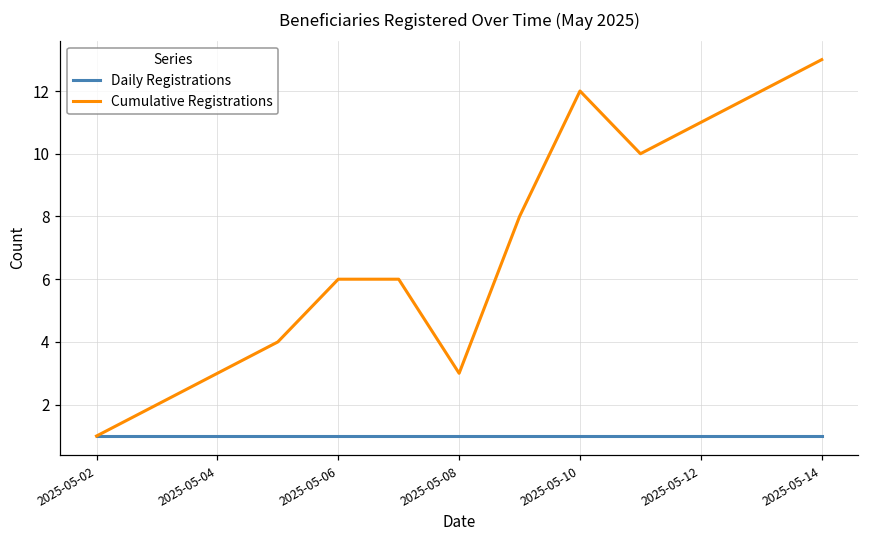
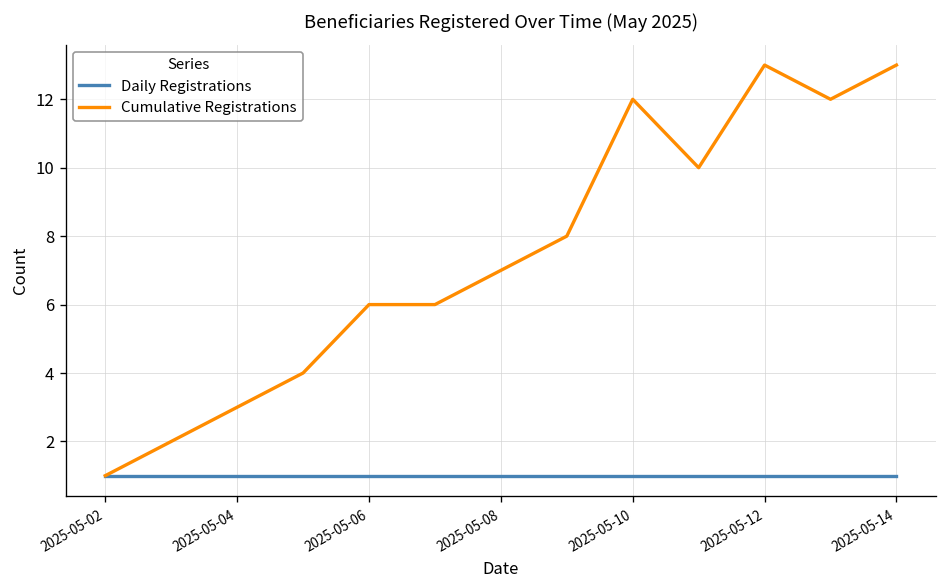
Cumulative Registrations, 2025-05-08: 3 -> 7
Cumulative Registrations, 2025-05-12: 11 -> 13
